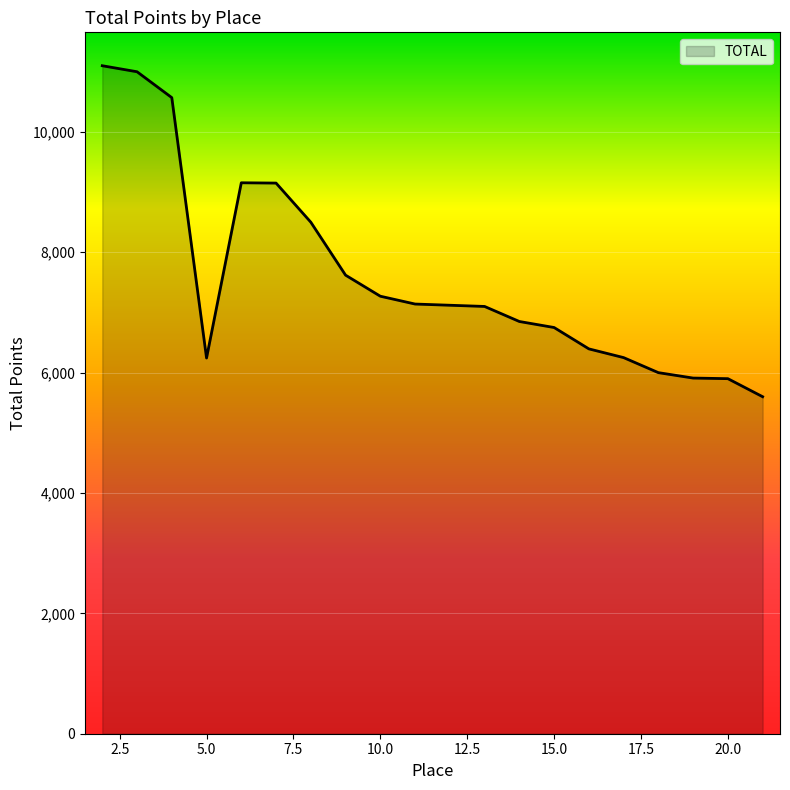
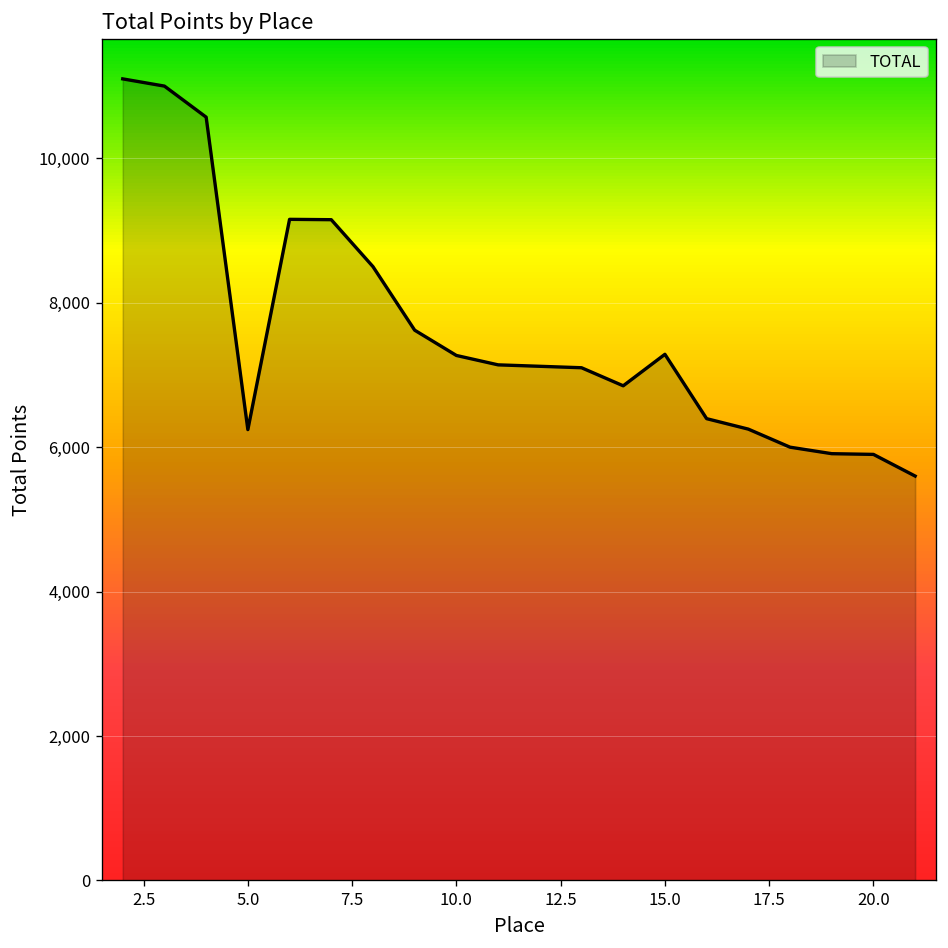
15.0: 6,800 -> 7,300
